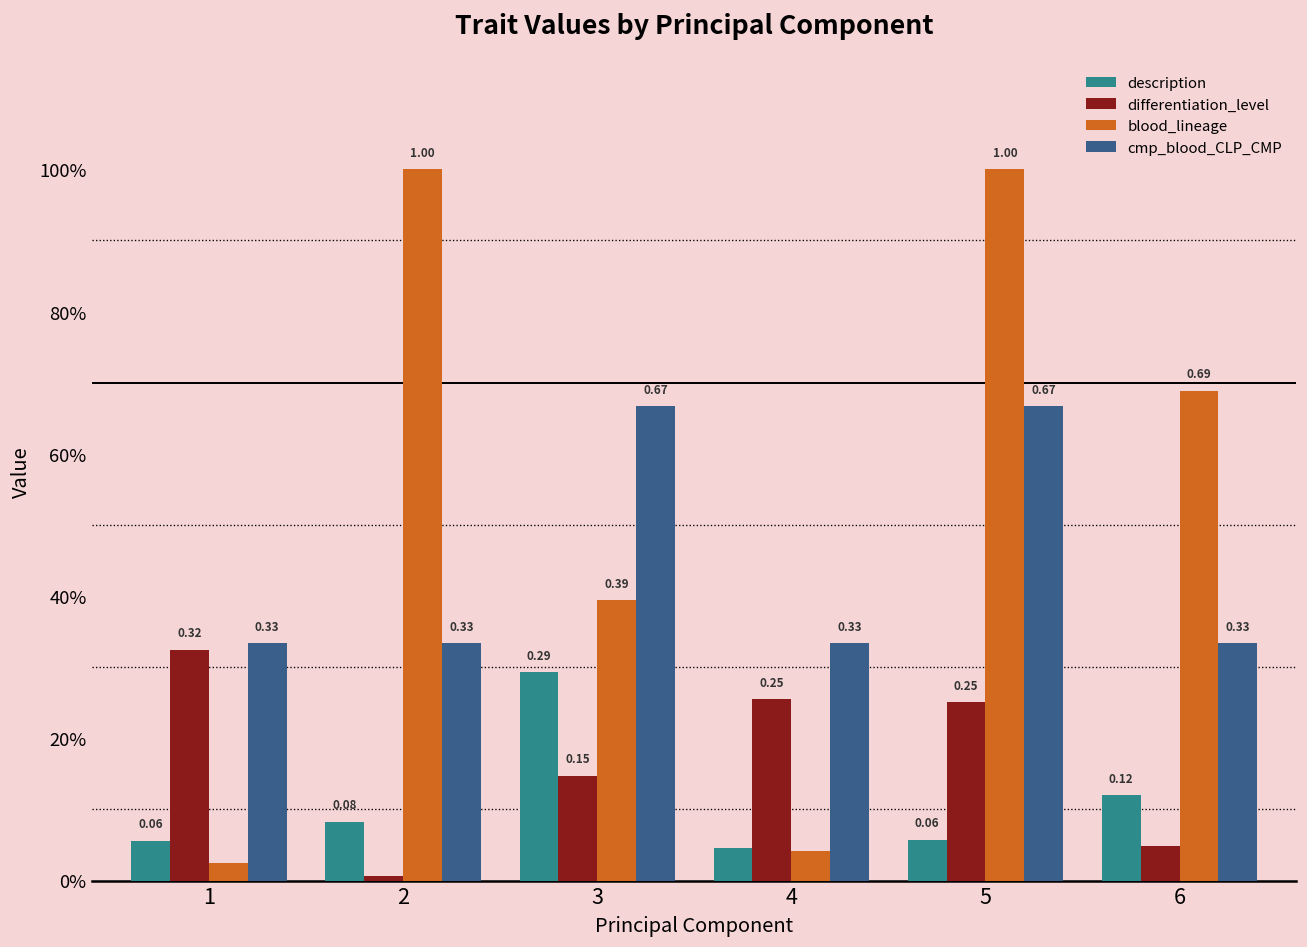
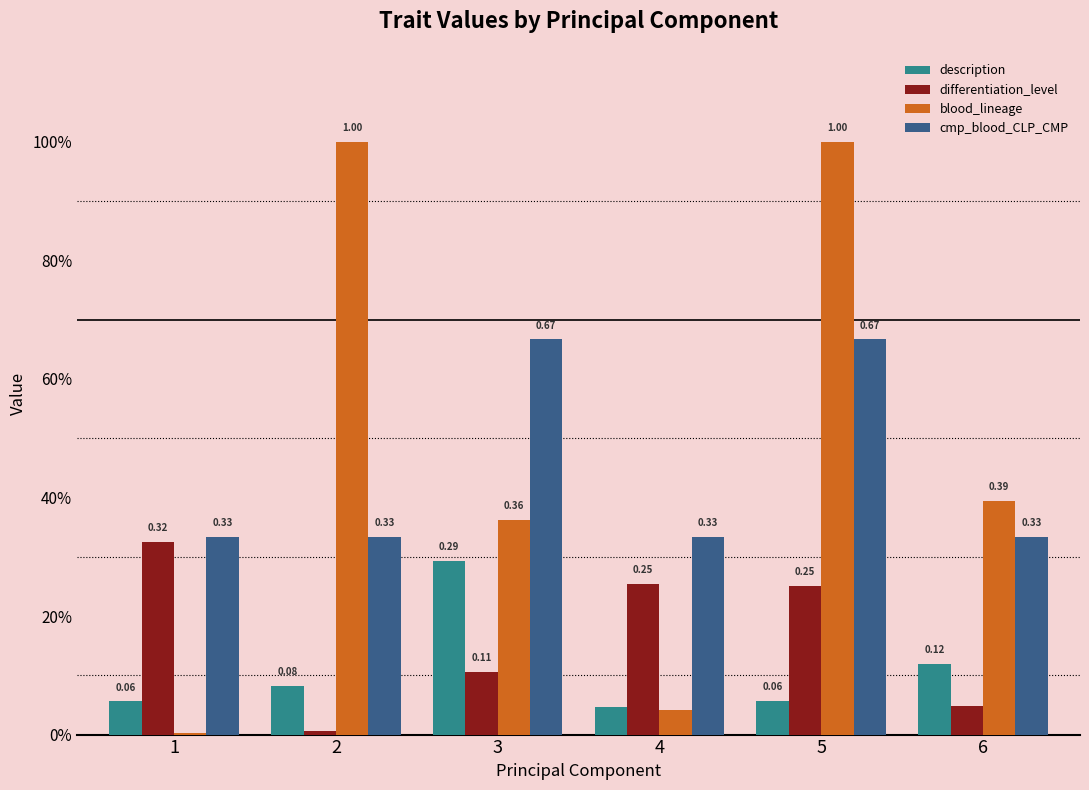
blood_lineage, 1: 2% -> 0%
differentiation_level, 3: 0.15 -> 0.11
blood_lineage, 3: 0.39 -> 0.36
blood_lineage, 6: 0.69 -> 0.39
